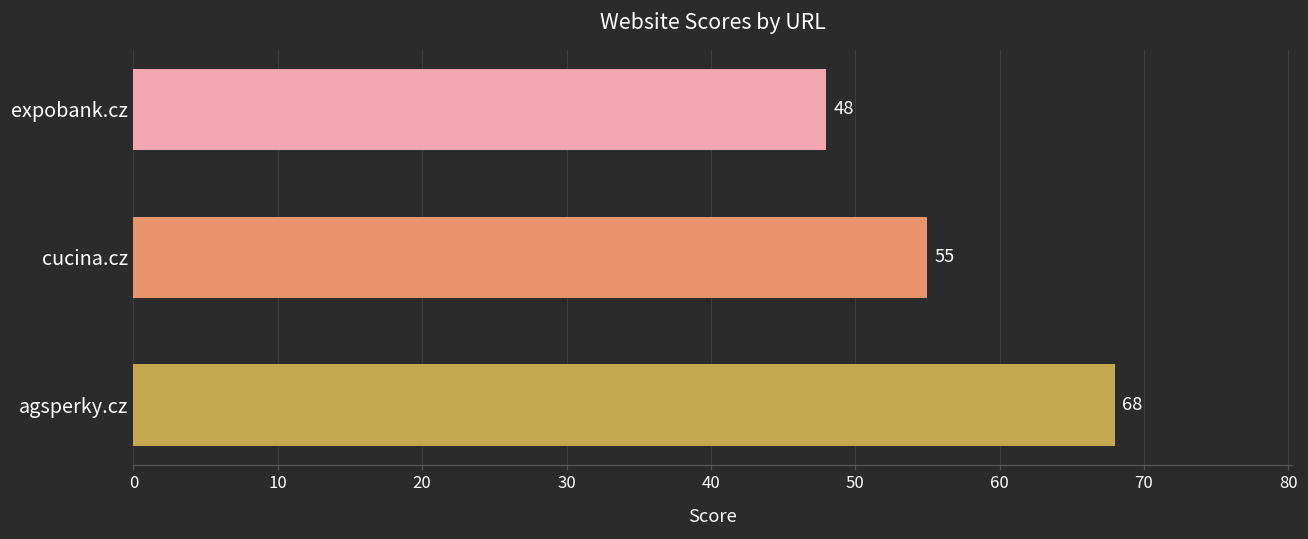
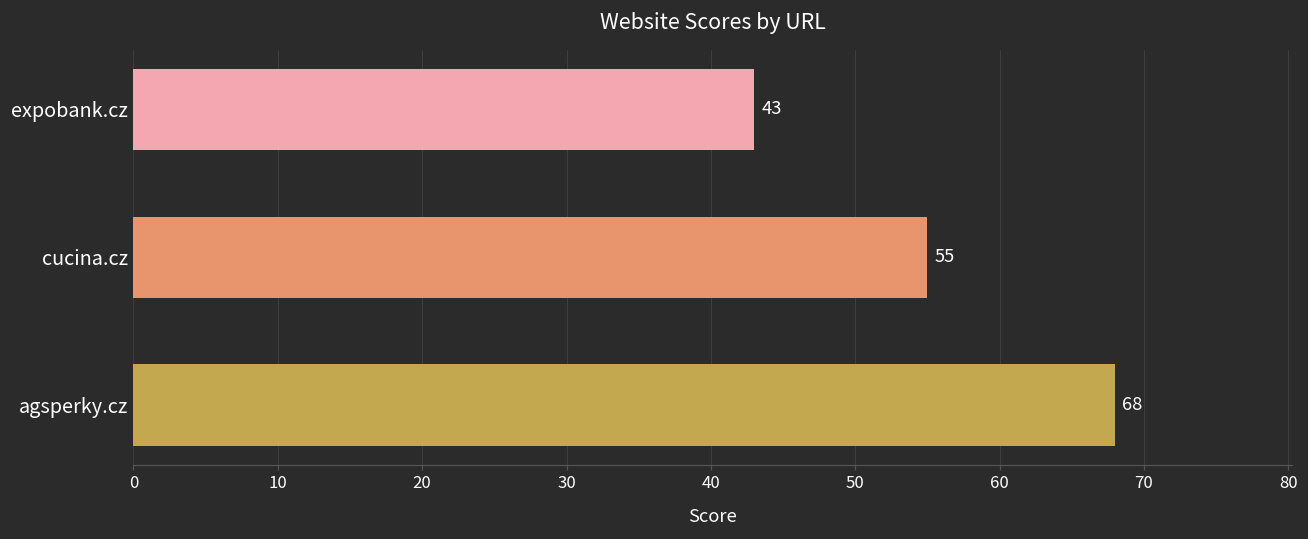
expobank.cz: 48 -> 43
